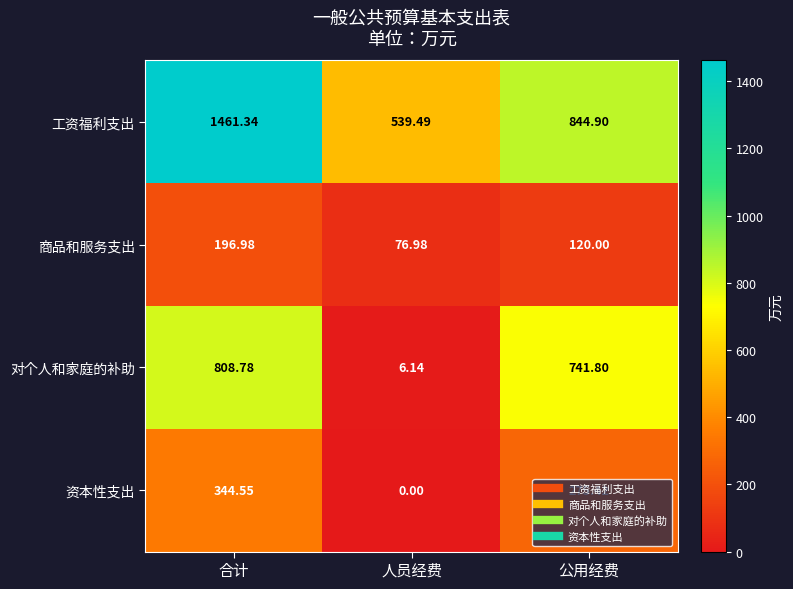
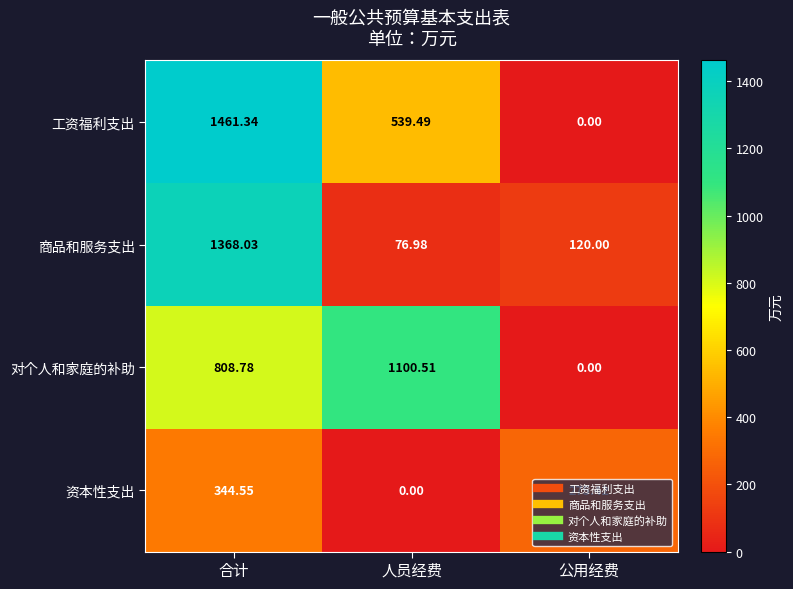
工资福利支出, 公用经费: 844.90 -> 0.00
商品和服务支出, 合计: 196.98 -> 1368.03
对个人和家庭的补助, 人员经费: 6.14 -> 1100.51
对个人和家庭的补助, 公用经费: 741.80 -> 0.00
